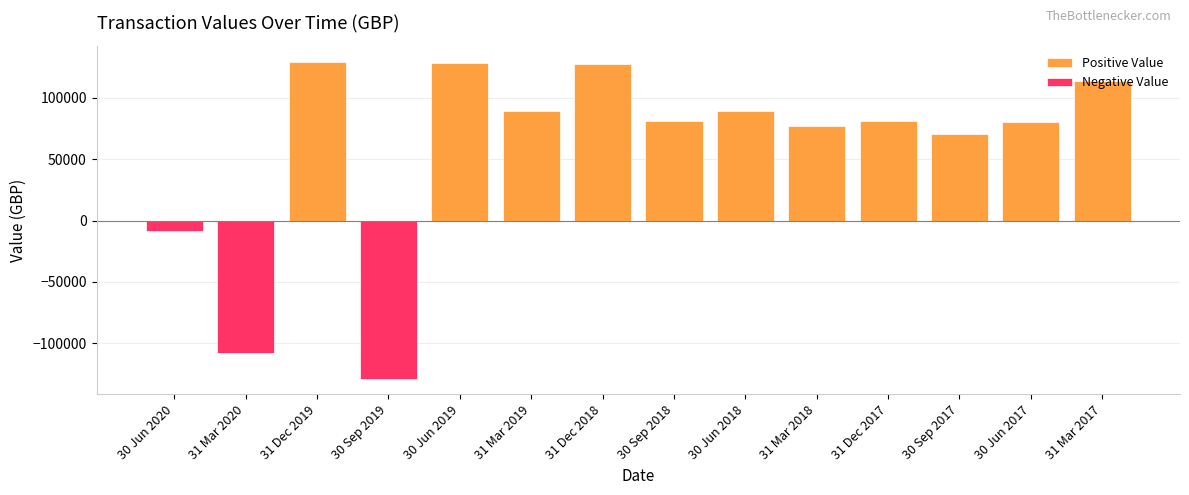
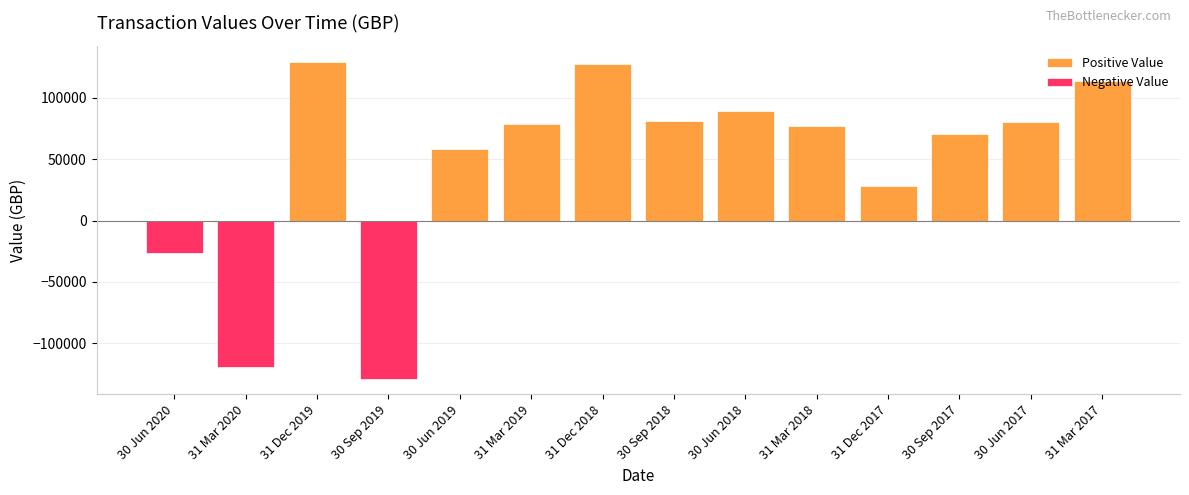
Negative Value, 30 Jun 2020: -8000 -> -26000
Negative Value, 31 Mar 2020: -108000 -> -119000
Positive Value, 30 Jun 2019: 129000 -> 58000
Positive Value, 31 Mar 2019: 89000 -> 78000
Positive Value, 31 Dec 2017: 81000 -> 28000
